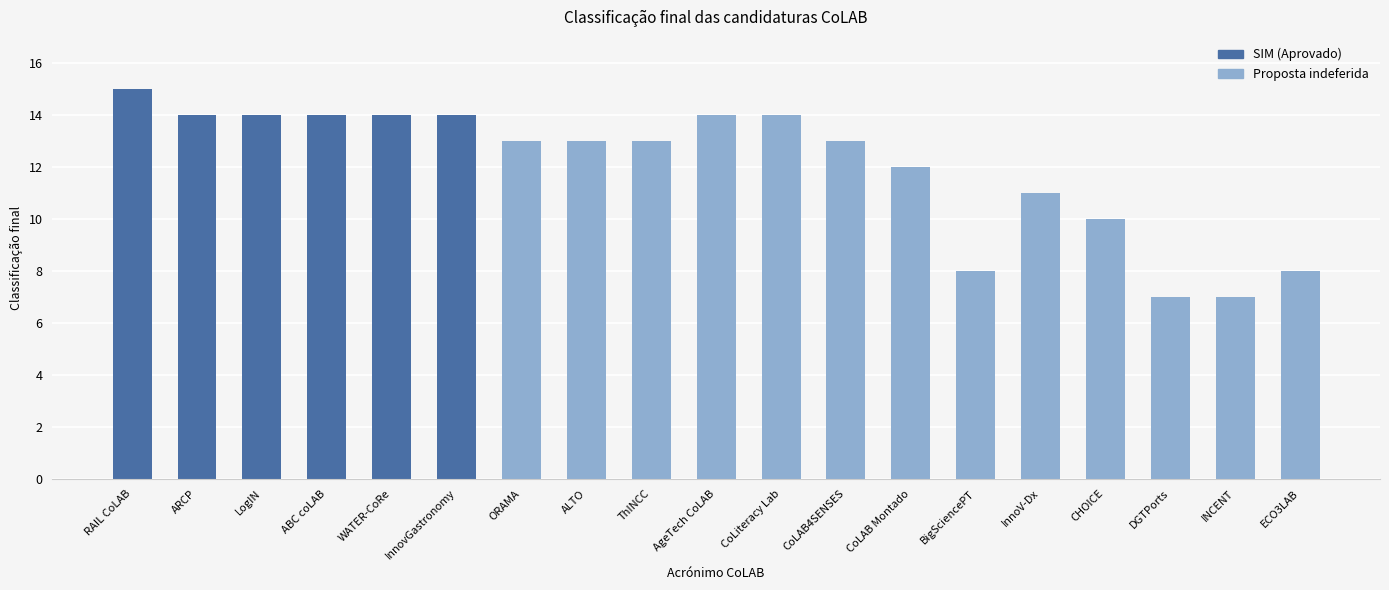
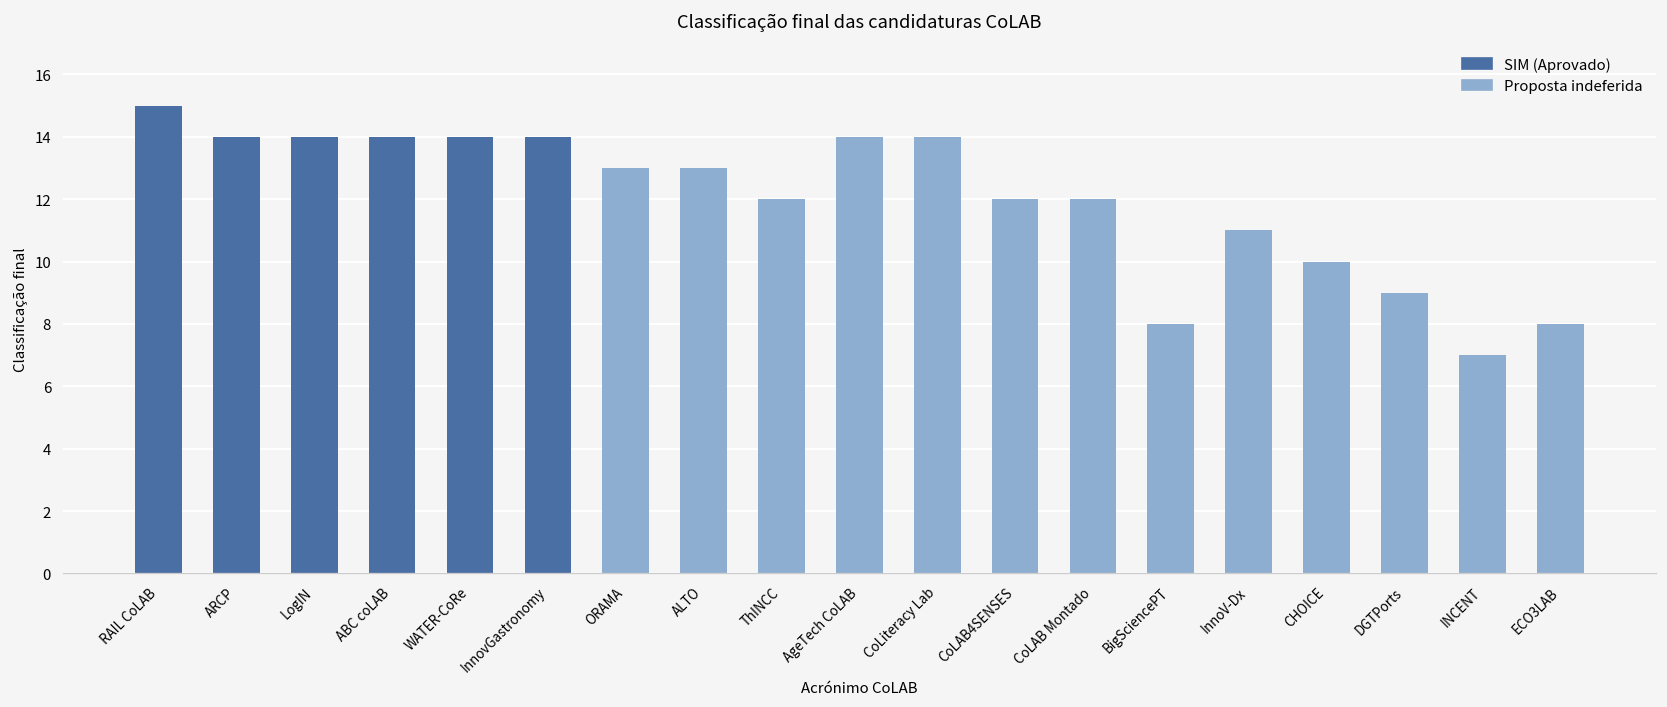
Proposta indeferida, ThINCC: 13 -> 12
Proposta indeferida, CoLAB4SENSES: 13 -> 12
Proposta indeferida, DGTPorts: 7 -> 9
